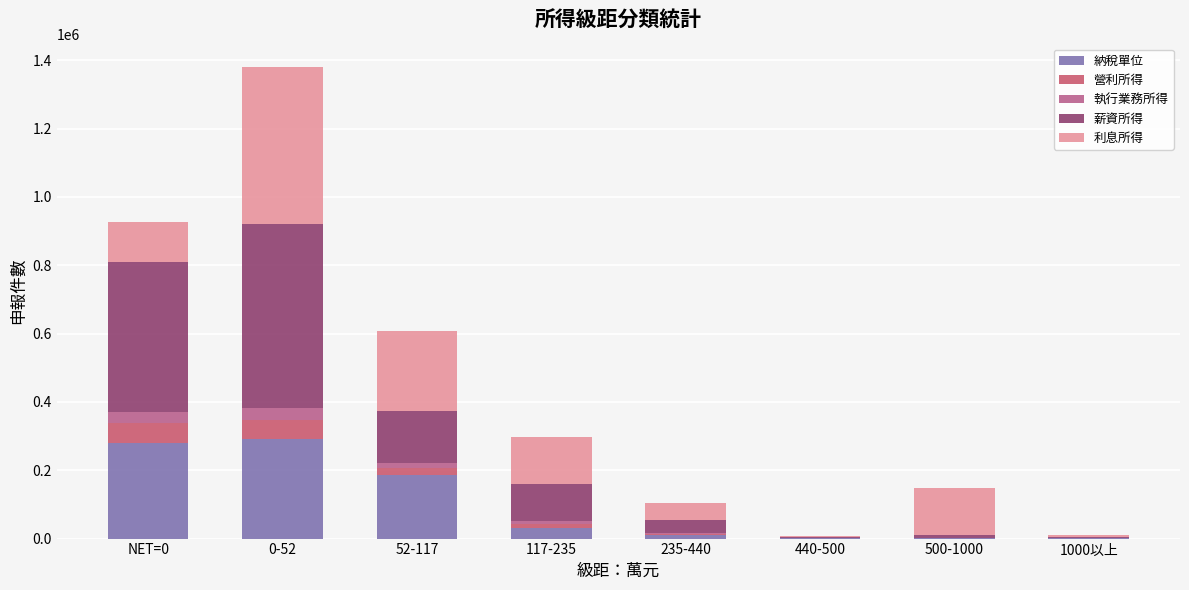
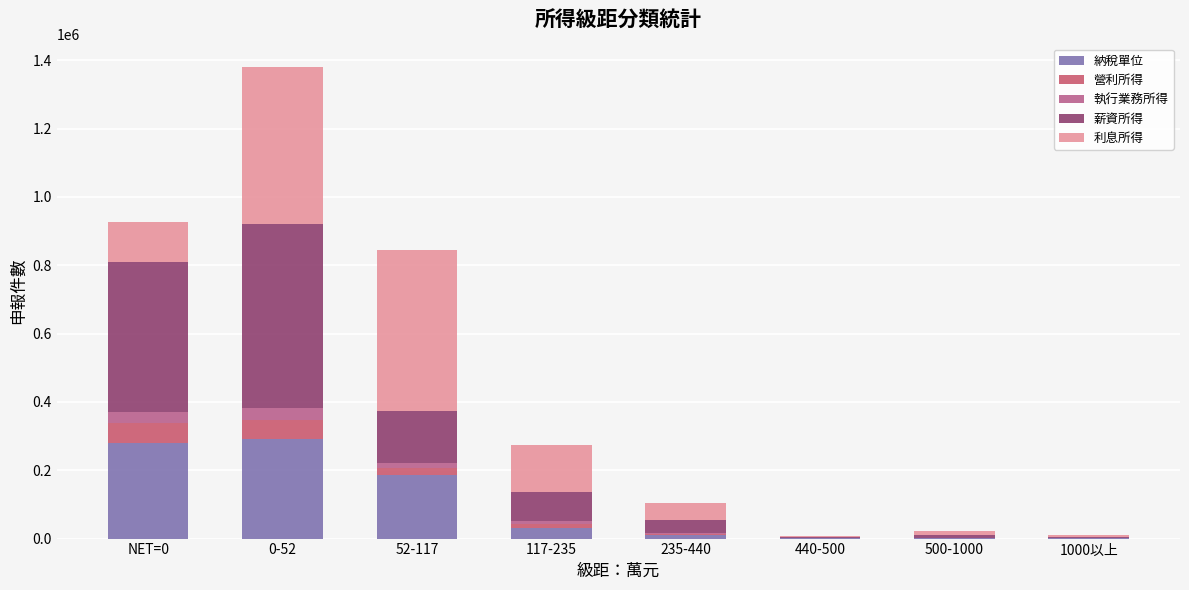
利息所得, 52-117: 230000 -> 470000
薪資所得, 117-235: 110000 -> 80000
利息所得, 500-1000: 140000 -> 10000
